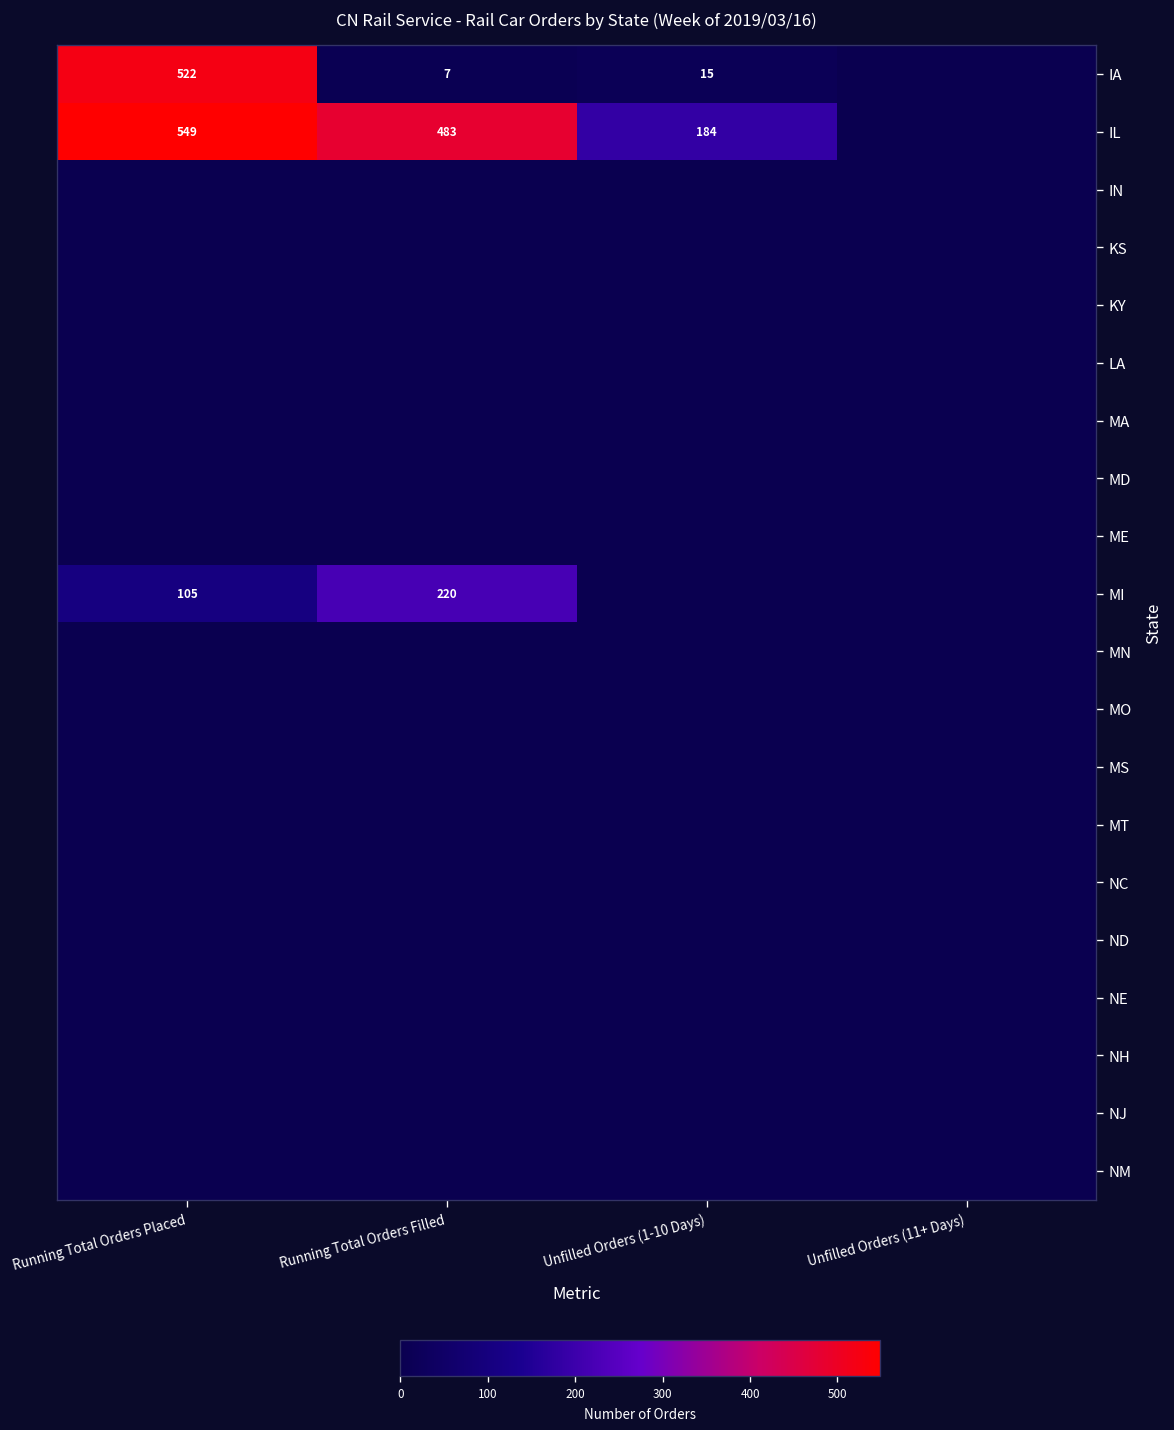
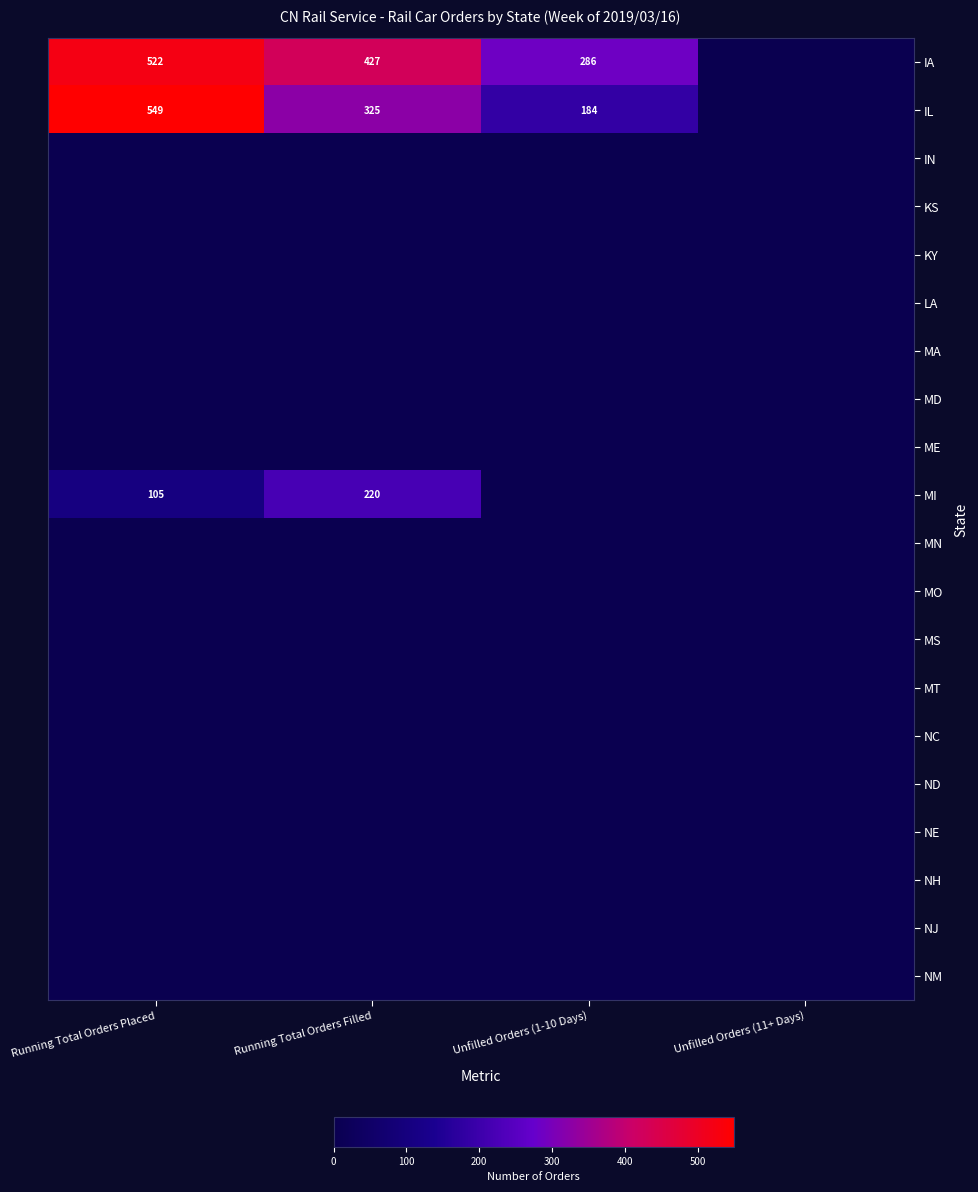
IA, Running Total Orders Filled: 7 -> 427
IA, Unfilled Orders (1-10 Days): 15 -> 286
IL, Running Total Orders Filled: 483 -> 325
